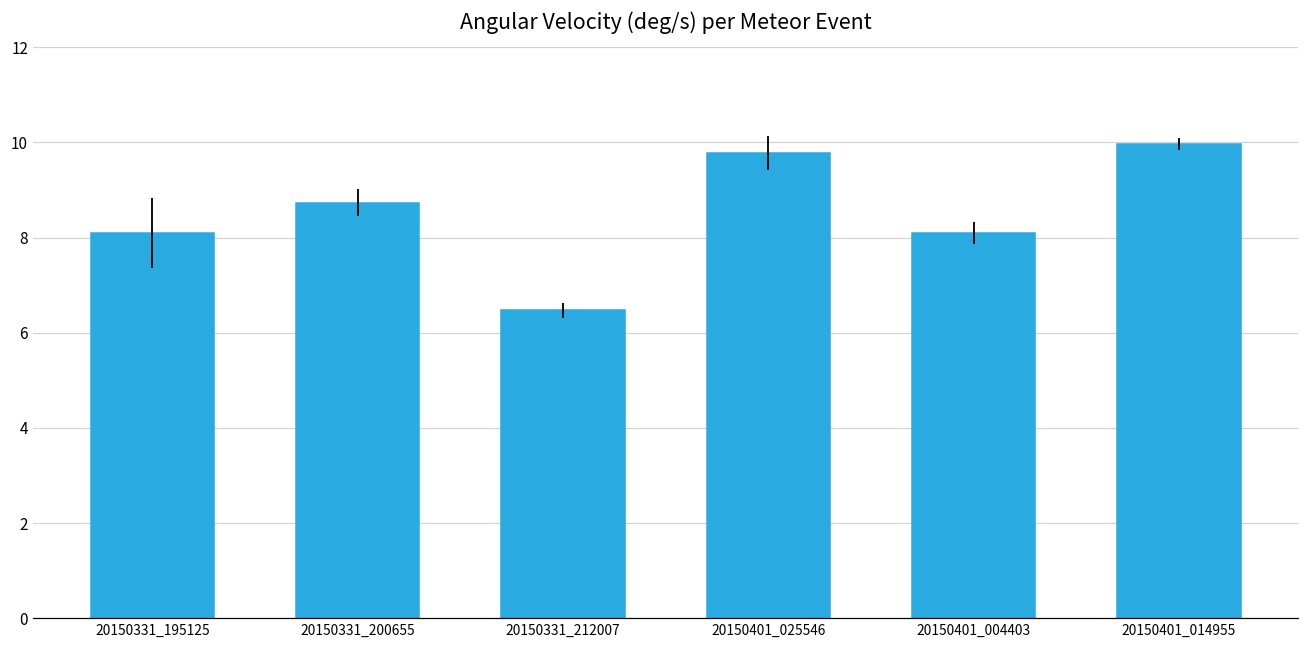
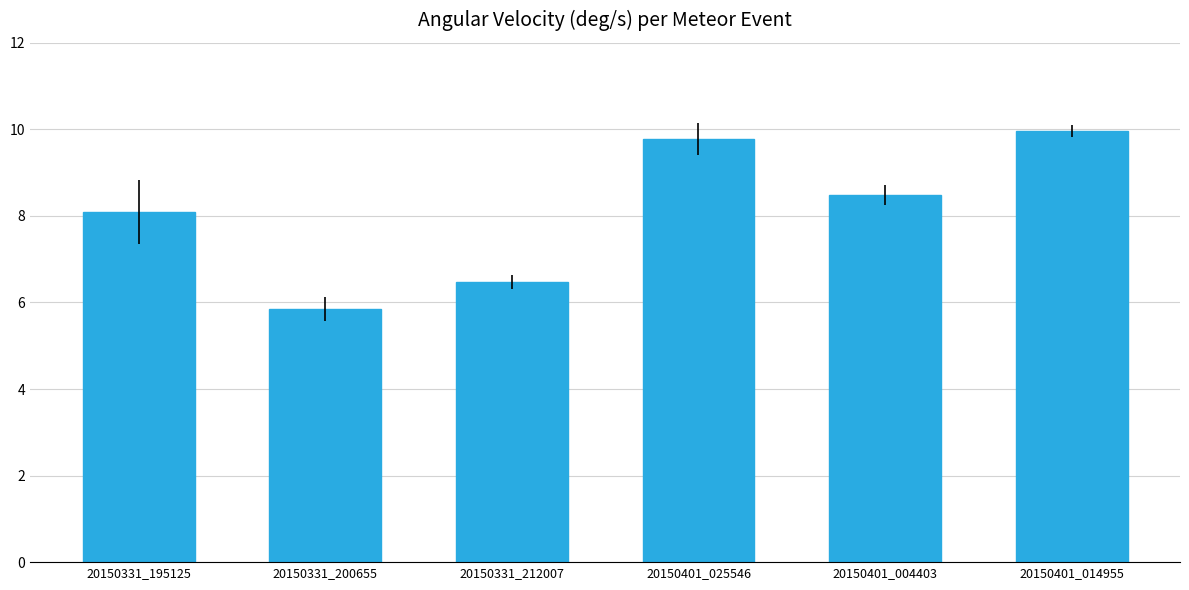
20150331_200655: 8.7 -> 5.9
20150401_004403: 8.1 -> 8.5
